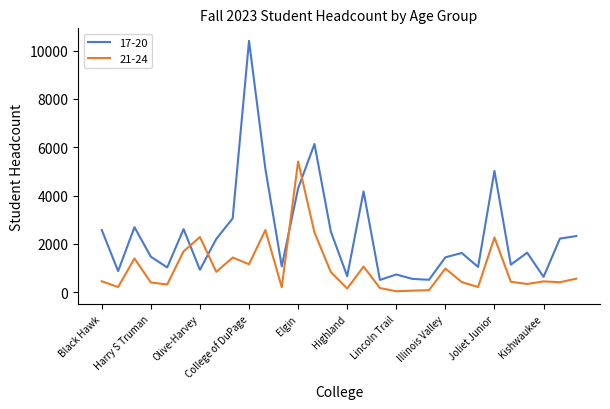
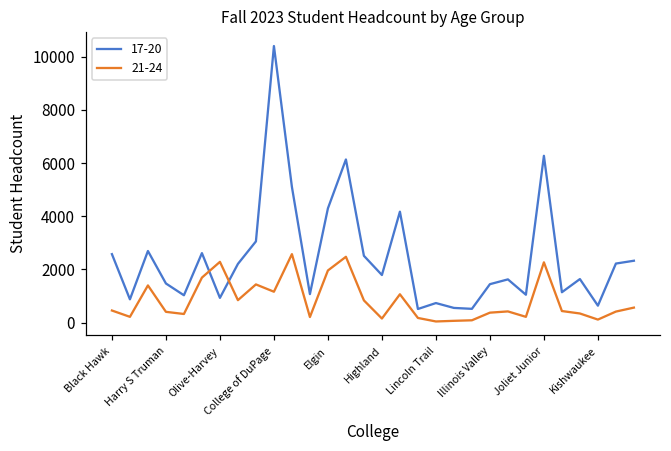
21-24, Elgin: 5400 -> 2000
17-20, Highland: 700 -> 1800
21-24, Illinois Valley: 1000 -> 400
17-20, Joliet Junior: 5000 -> 6300
21-24, Kishwaukee: 500 -> 100
